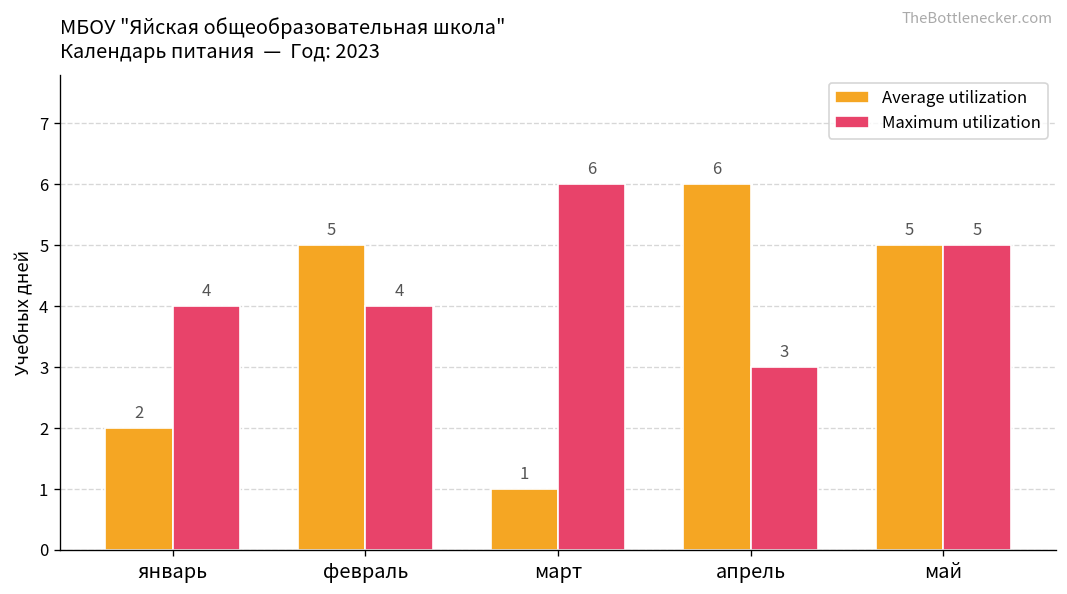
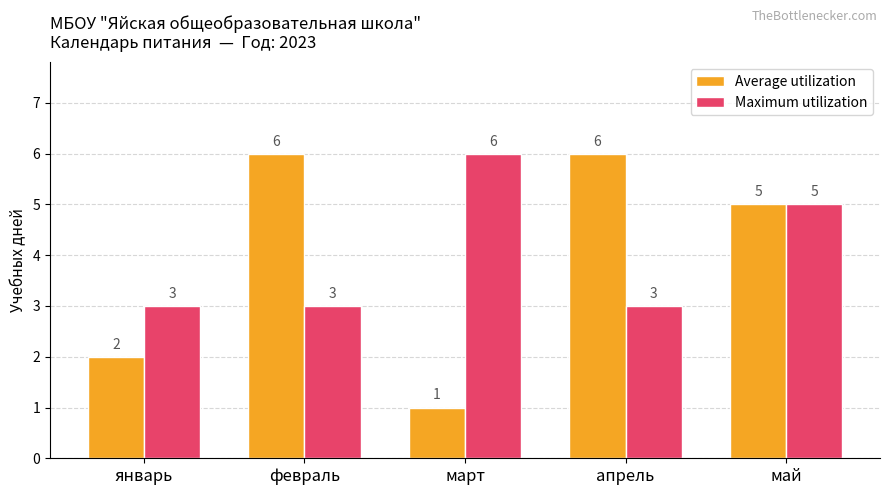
Maximum utilization, январь: 4 -> 3
Average utilization, февраль: 5 -> 6
Maximum utilization, февраль: 4 -> 3
